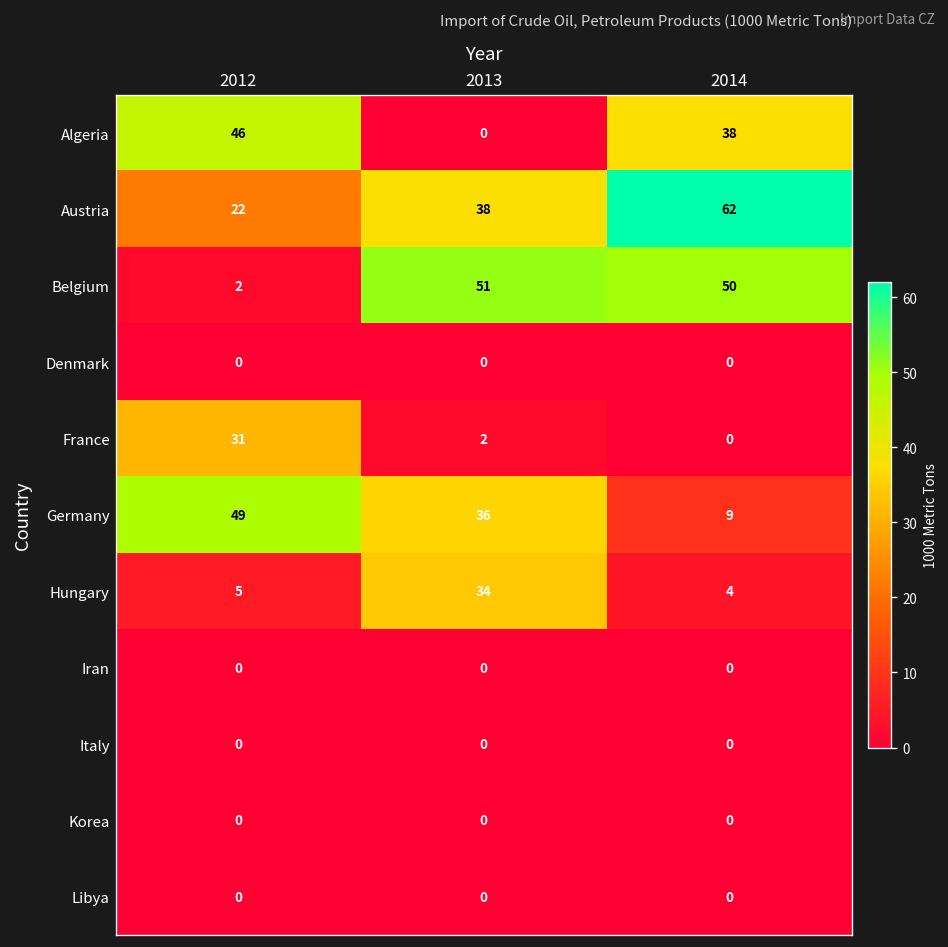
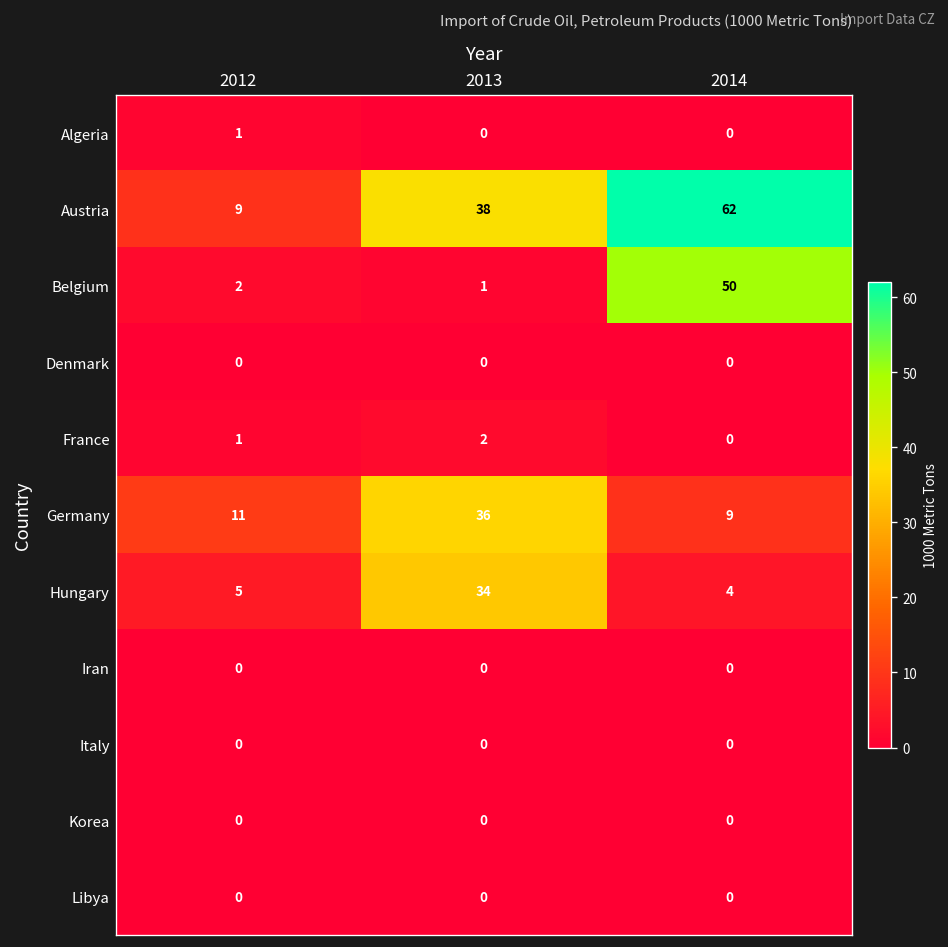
Algeria, 2012: 46 -> 1
Algeria, 2014: 38 -> 0
Austria, 2012: 22 -> 9
Belgium, 2013: 51 -> 1
France, 2012: 31 -> 1
Germany, 2012: 49 -> 11
